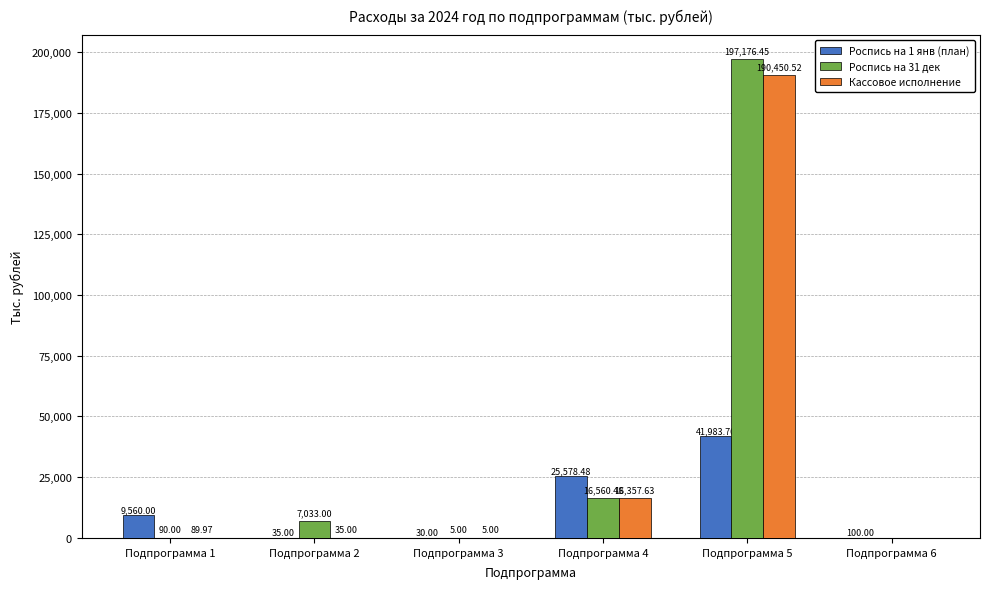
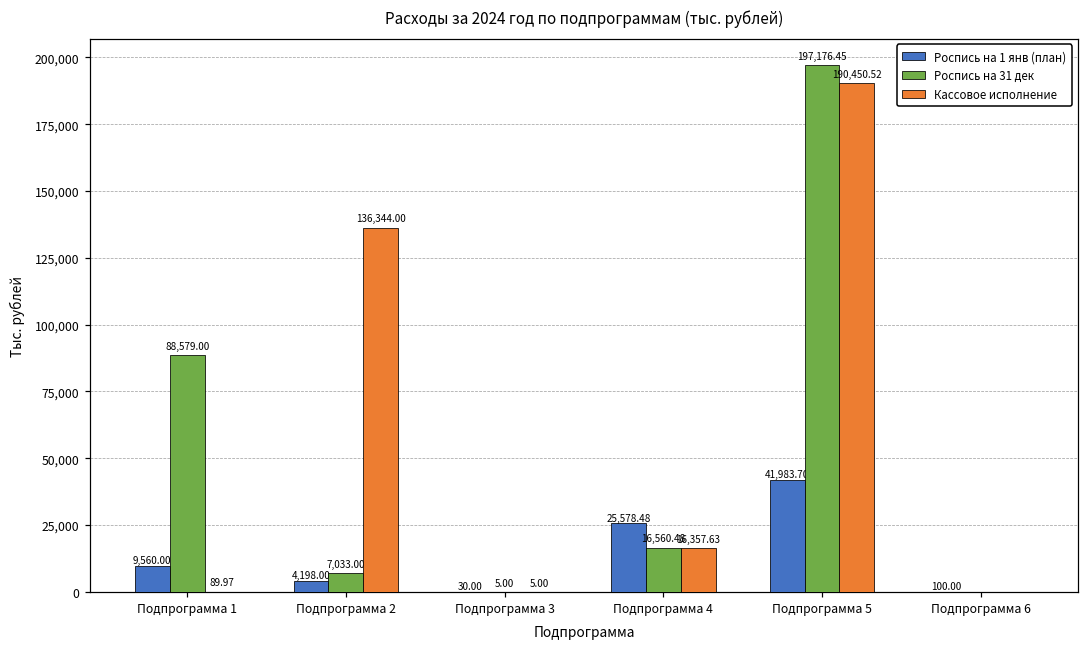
Роспись на 31 дек, Подпрограмма 1: 90.00 -> 88,579.00
Роспись на 1 янв (план), Подпрограмма 2: 35.00 -> 4,198.00
Кассовое исполнение, Подпрограмма 2: 35.00 -> 136,344.00
